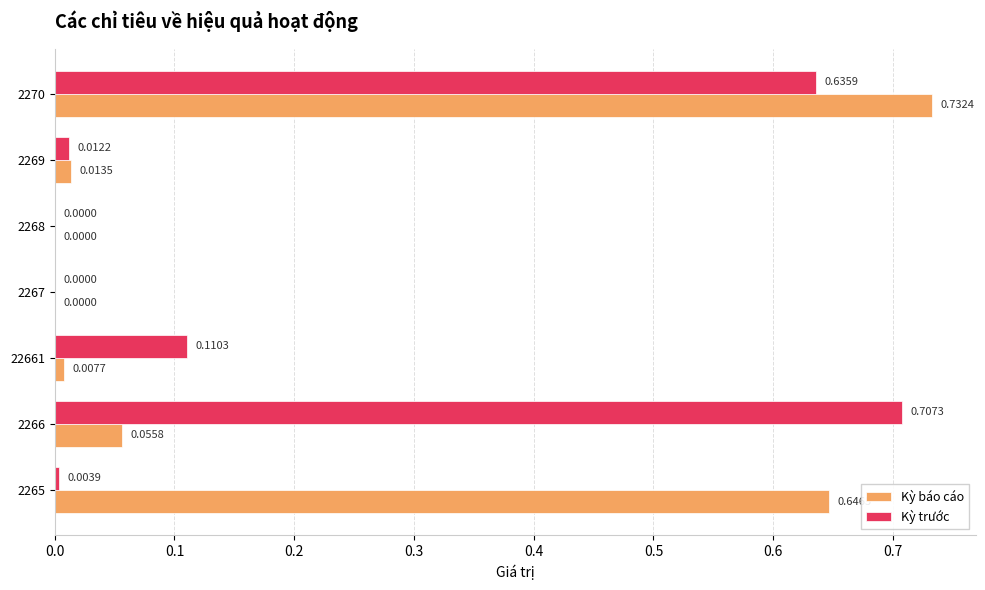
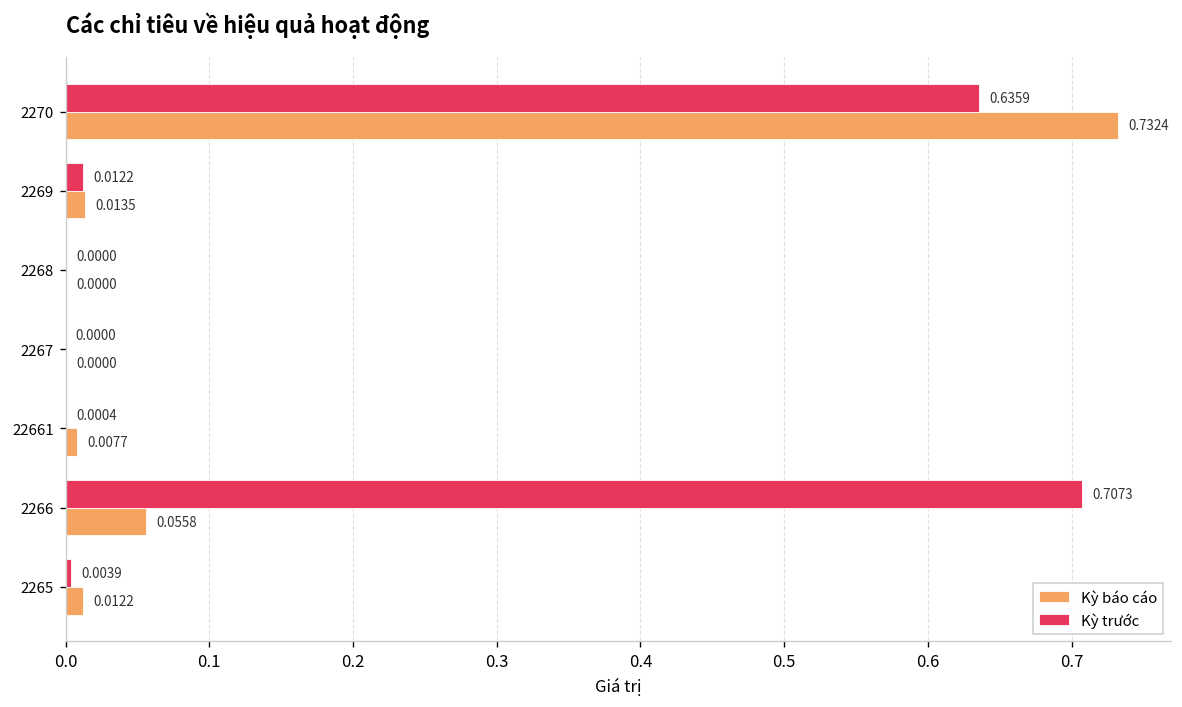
Kỳ trước, 22661: 0.1103 -> 0.0004
Kỳ báo cáo, 2265: 0.647 -> 0.012
